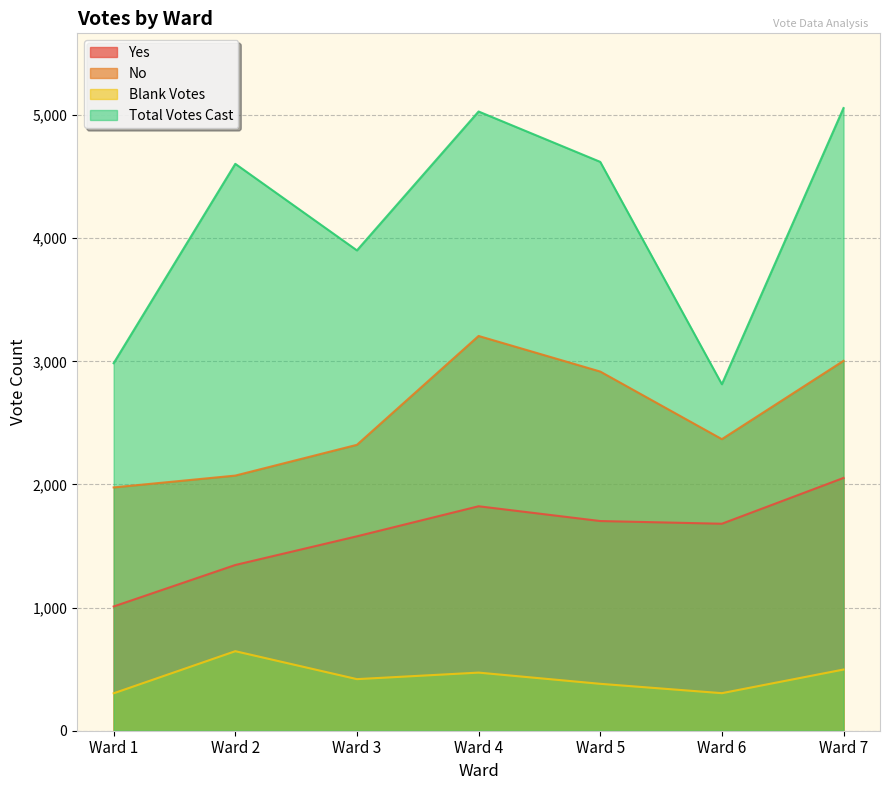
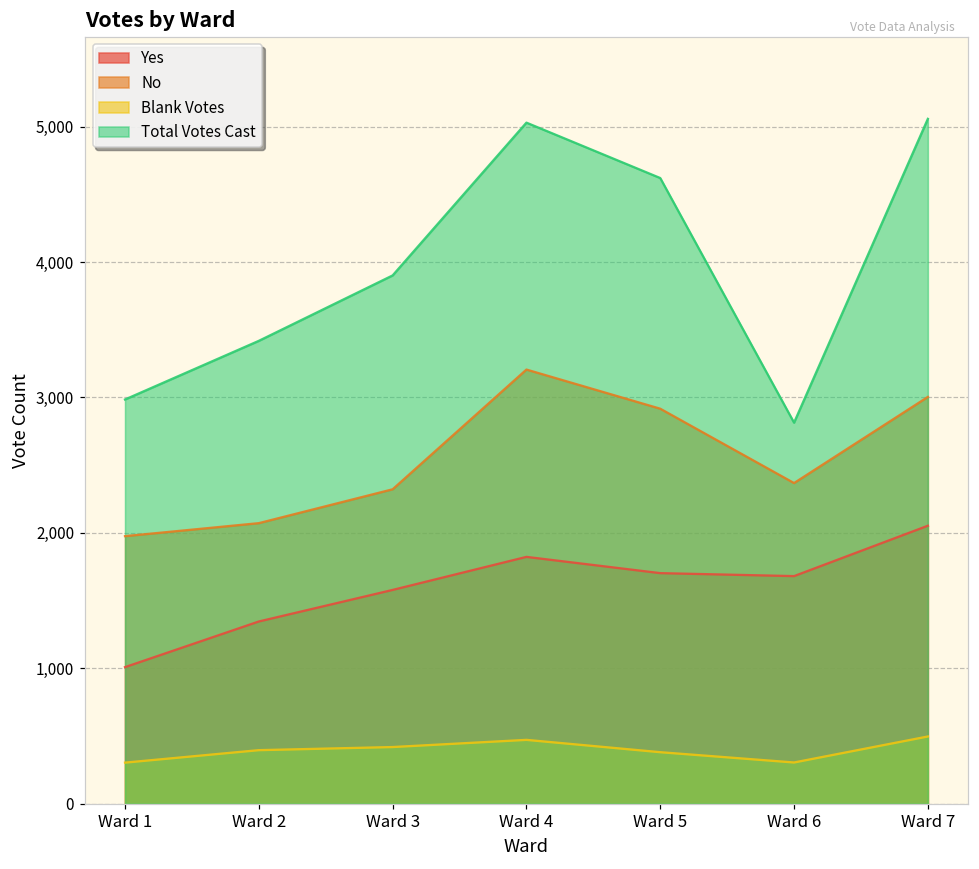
Blank Votes, Ward 2: 650 -> 400
Total Votes Cast, Ward 2: 4,600 -> 3,420
